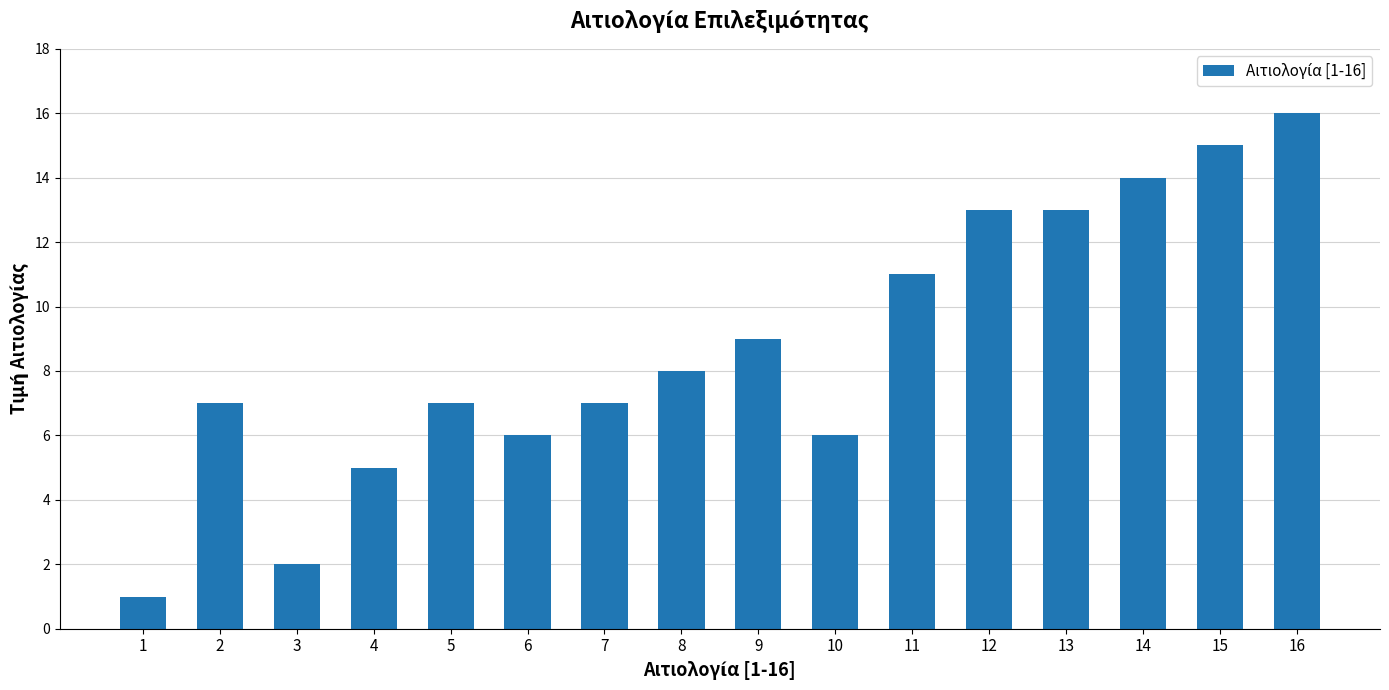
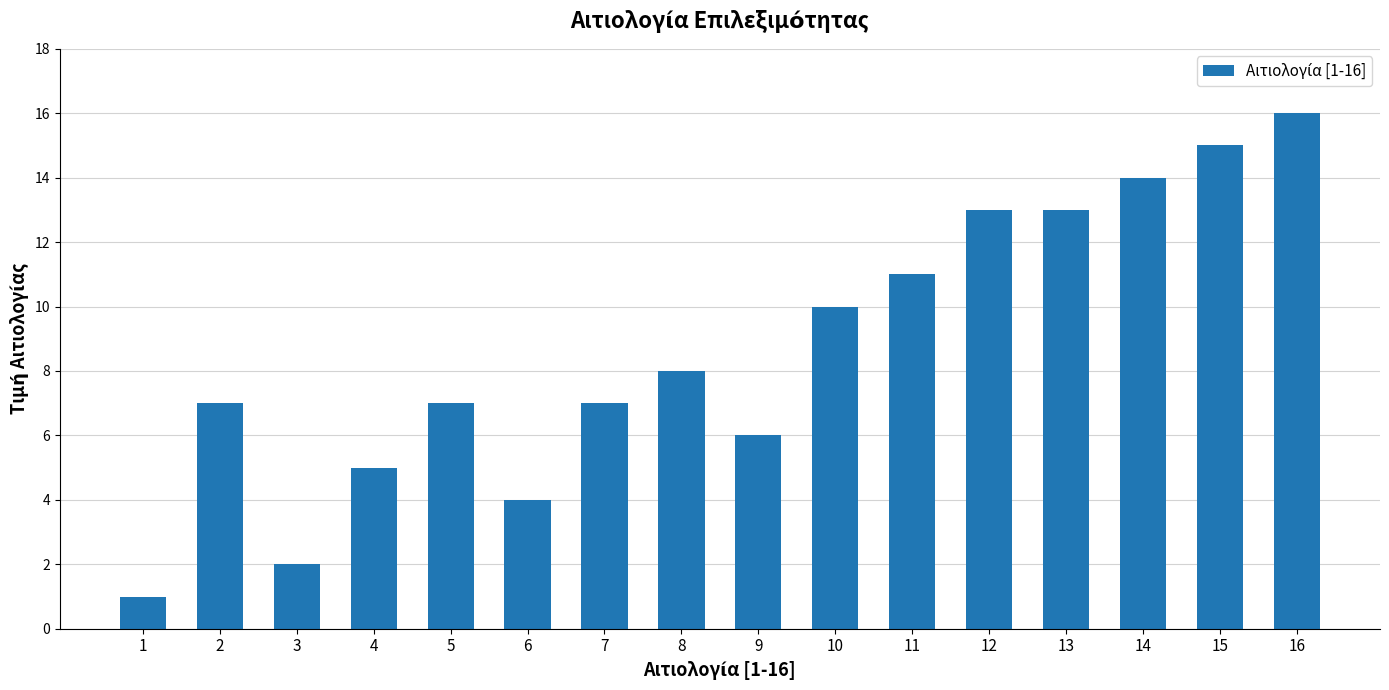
6: 6 -> 4
9: 9 -> 6
10: 6 -> 10
